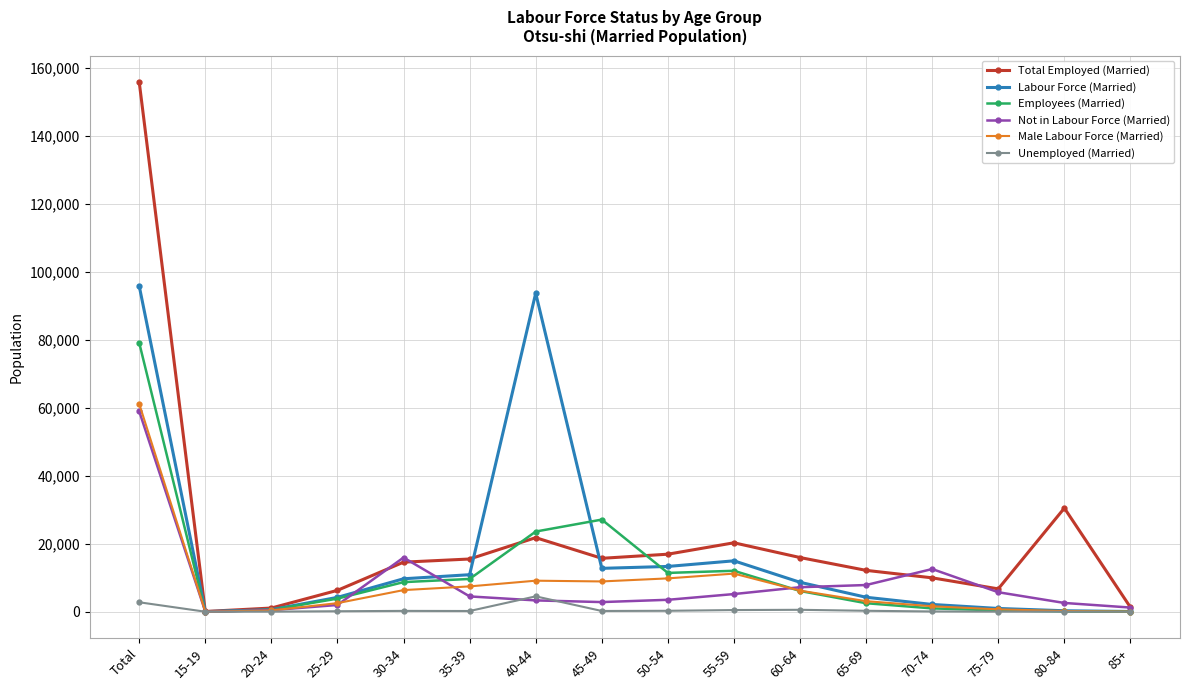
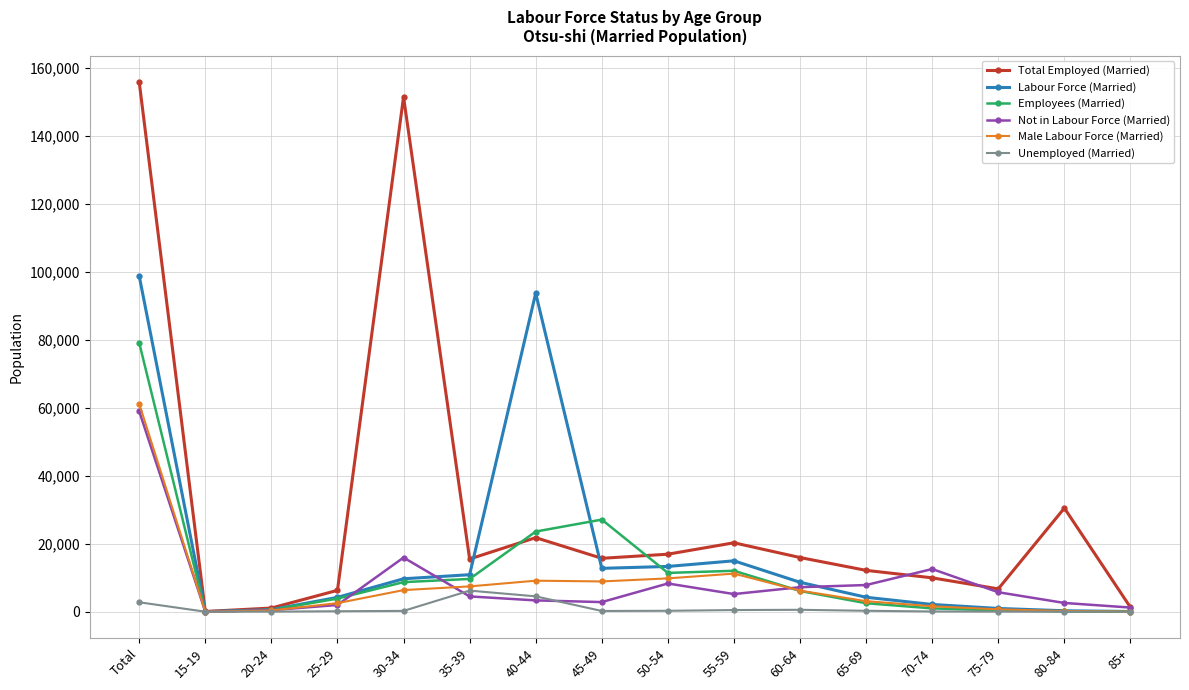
Labour Force (Married), Total: 96,000 -> 99,000
Total Employed (Married), 30-34: 15,000 -> 151,000
Unemployed (Married), 35-39: 0 -> 6,000
Not in Labour Force (Married), 50-54: 4,000 -> 8,000
